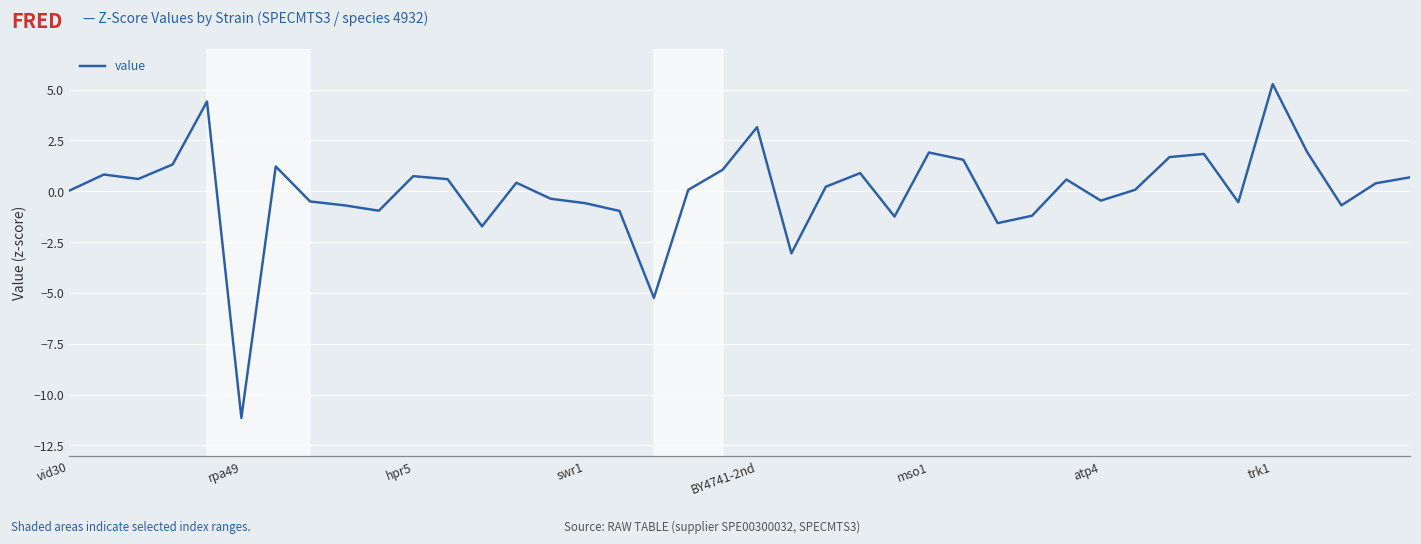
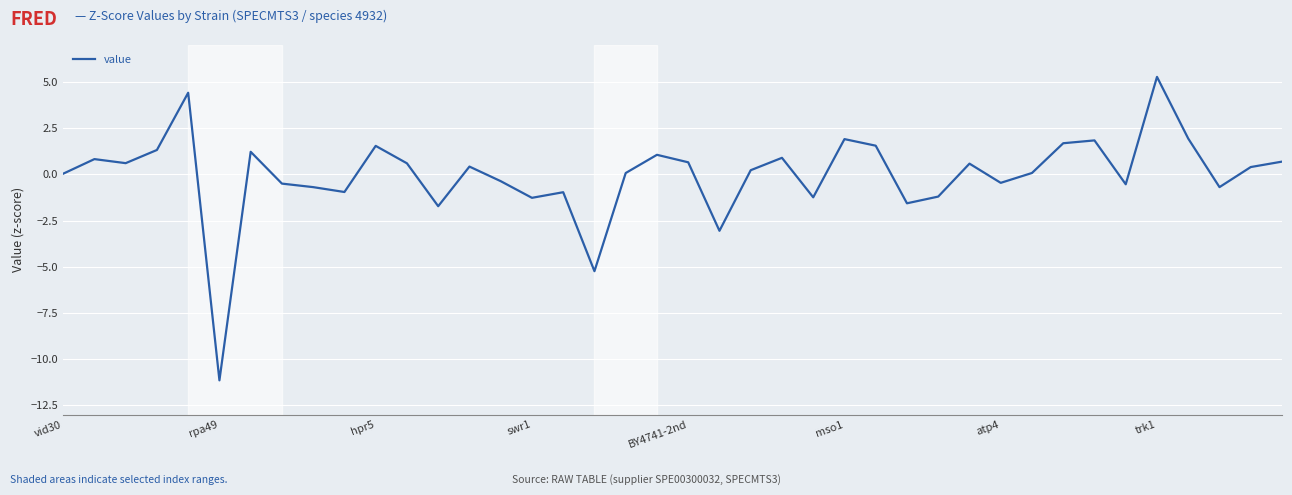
hpr5: 0.7 -> 1.5
swr1: -0.6 -> -1.3
BY4741-2nd: 3.2 -> 0.7
